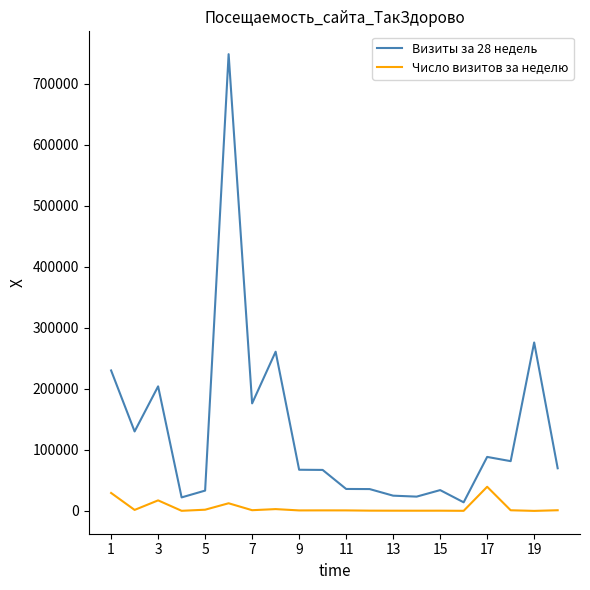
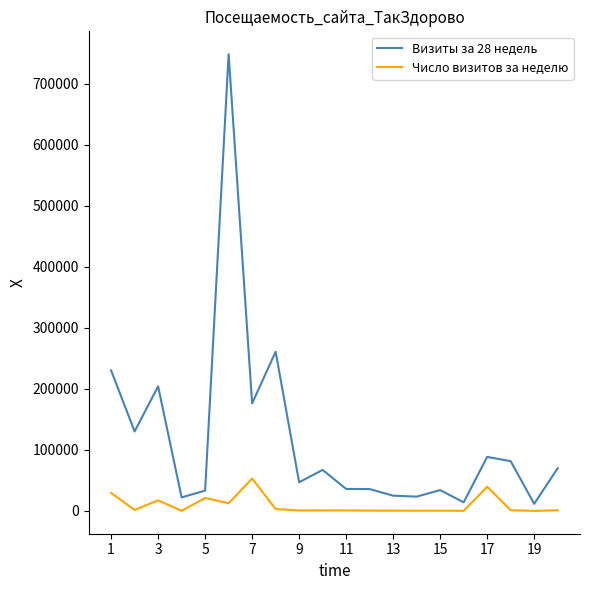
Число визитов за неделю, 5: 0 -> 20000
Число визитов за неделю, 7: 0 -> 50000
Визиты за 28 недель, 9: 70000 -> 50000
Визиты за 28 недель, 19: 280000 -> 10000
